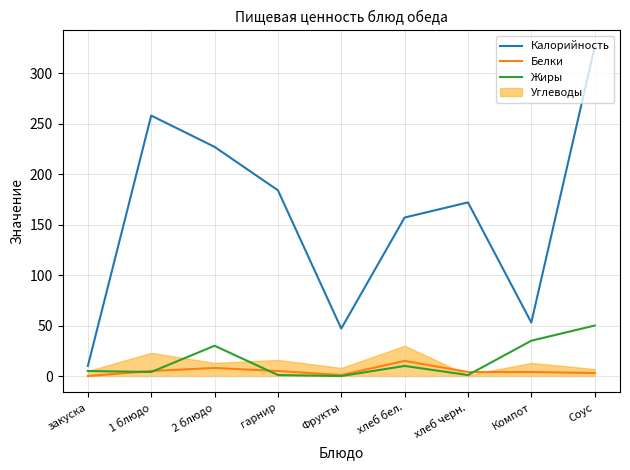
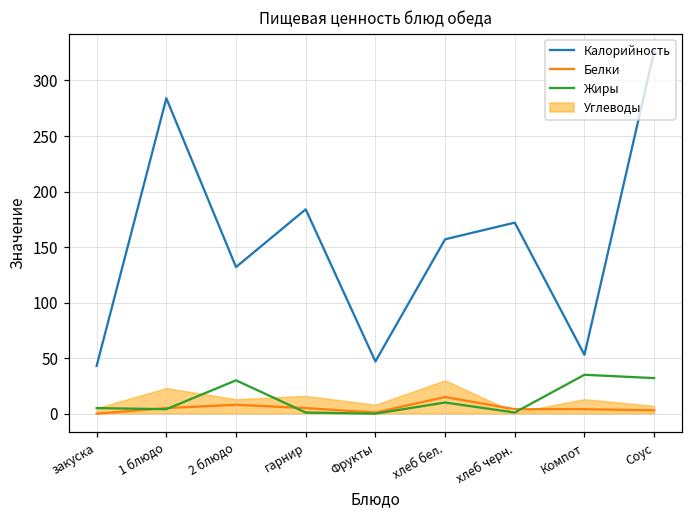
Калорийность, закуска: 10 -> 43
Калорийность, 1 блюдо: 258 -> 284
Калорийность, 2 блюдо: 227 -> 132
Жиры, Соус: 50 -> 32
